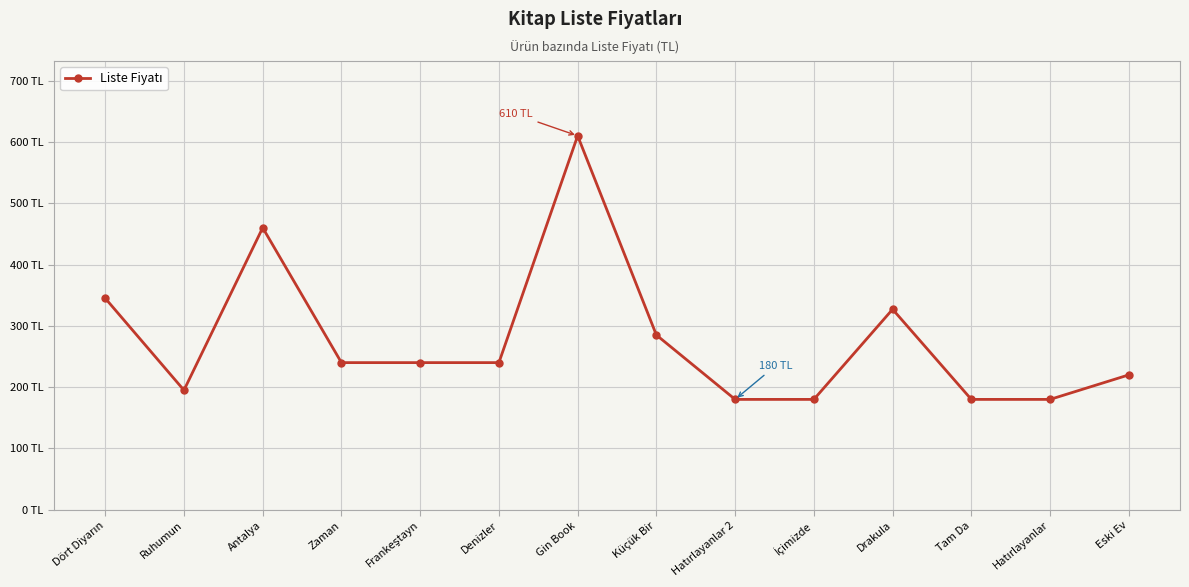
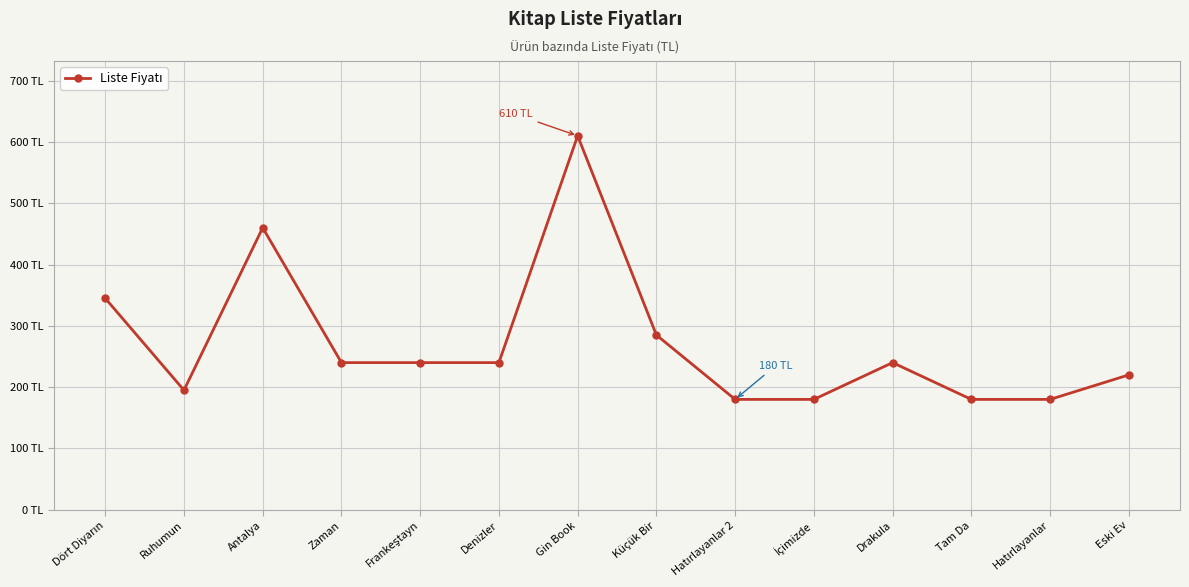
Drakula: 330 TL -> 240 TL
